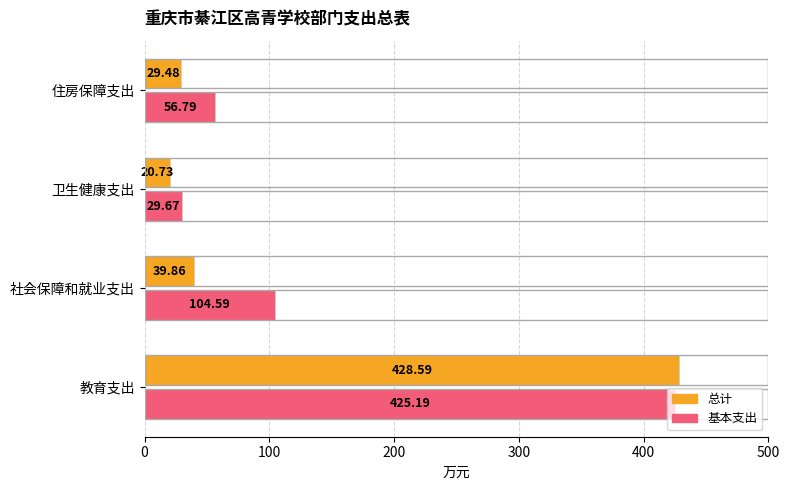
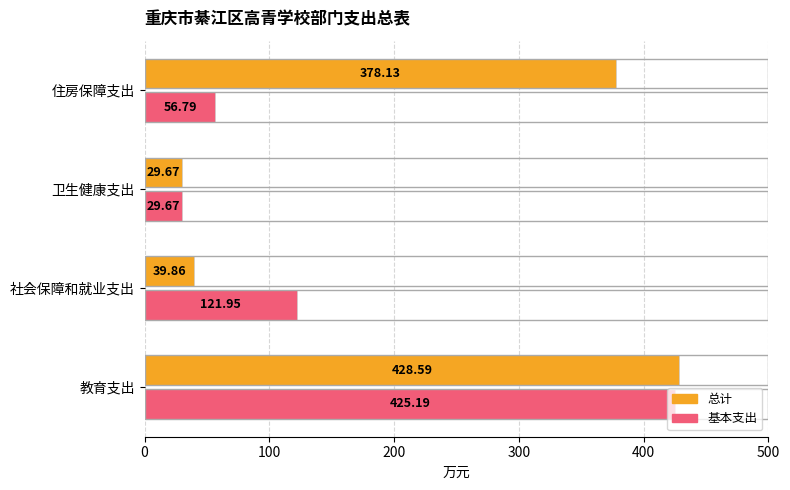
总计, 住房保障支出: 29.48 -> 378.13
总计, 卫生健康支出: 20.73 -> 29.67
基本支出, 社会保障和就业支出: 104.59 -> 121.95
